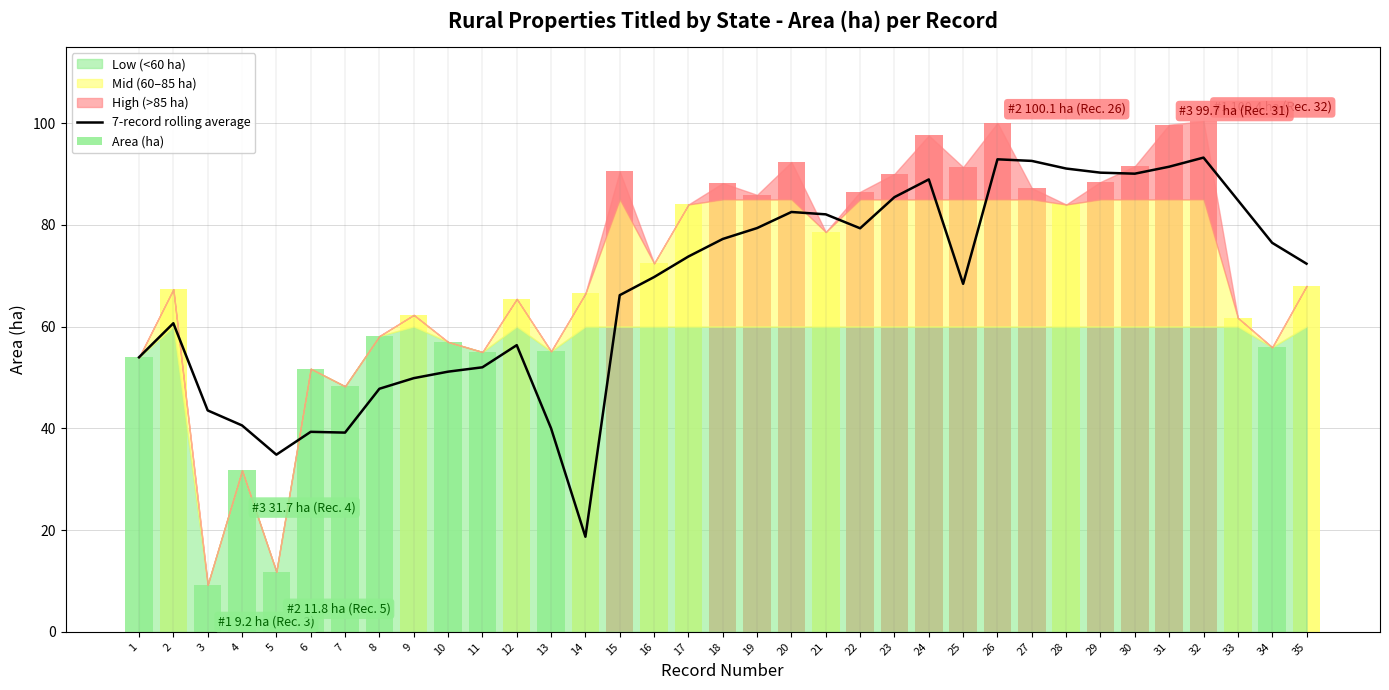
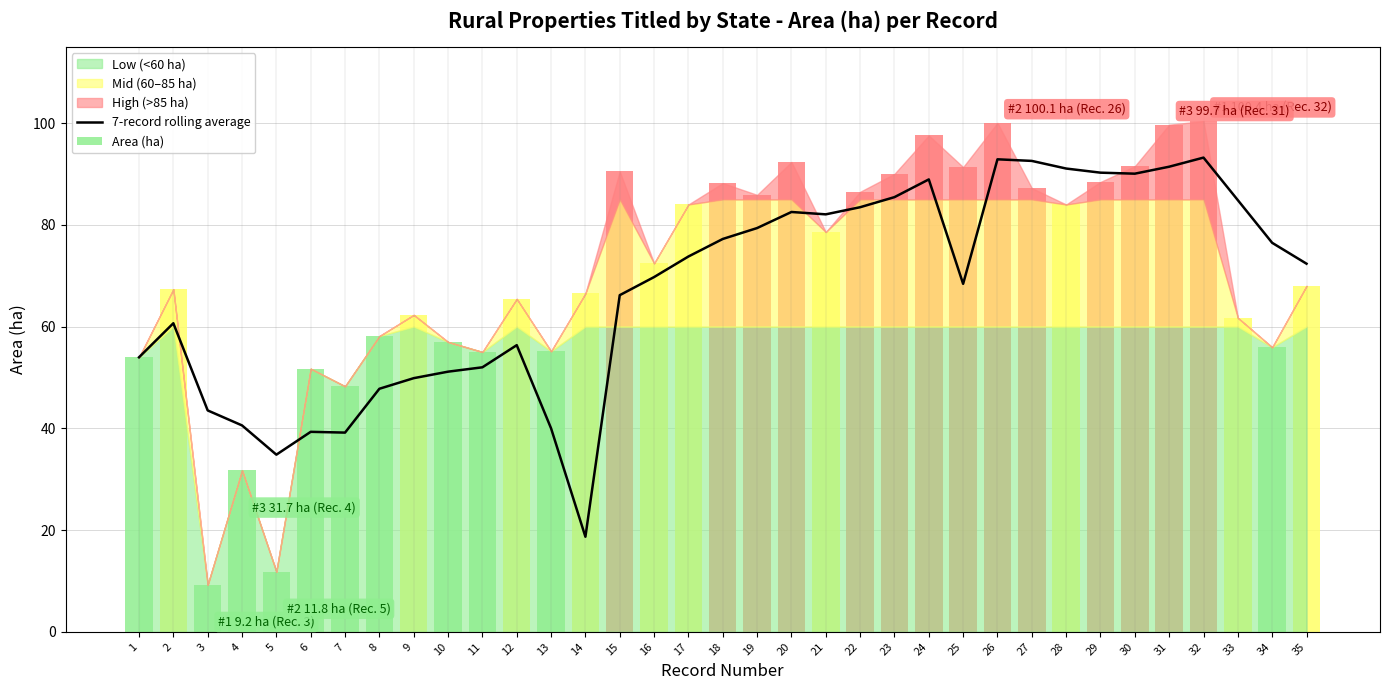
7-record rolling average, 22: 79 -> 83
